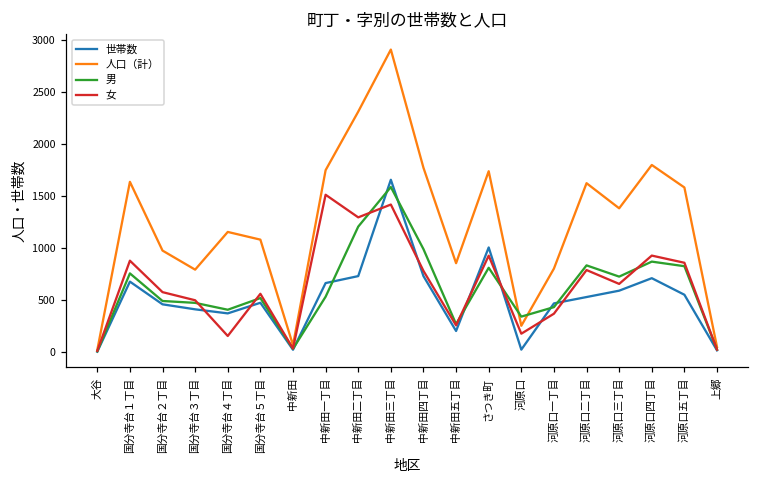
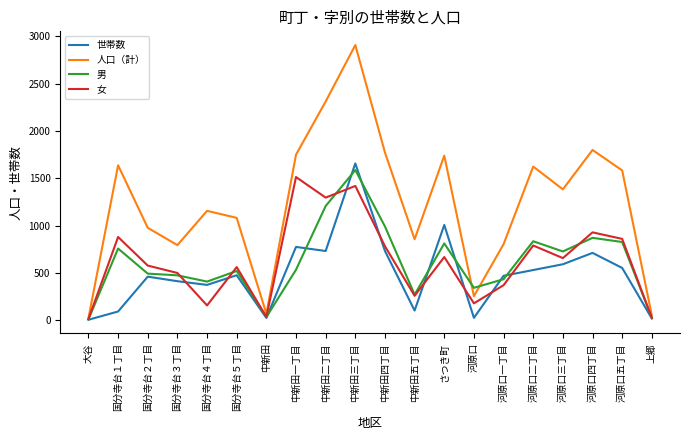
世帯数, 国分寺台１丁目: 700 -> 100
世帯数, 中新田一丁目: 700 -> 800
世帯数, 中新田五丁目: 200 -> 100
女, さつき町: 900 -> 700
